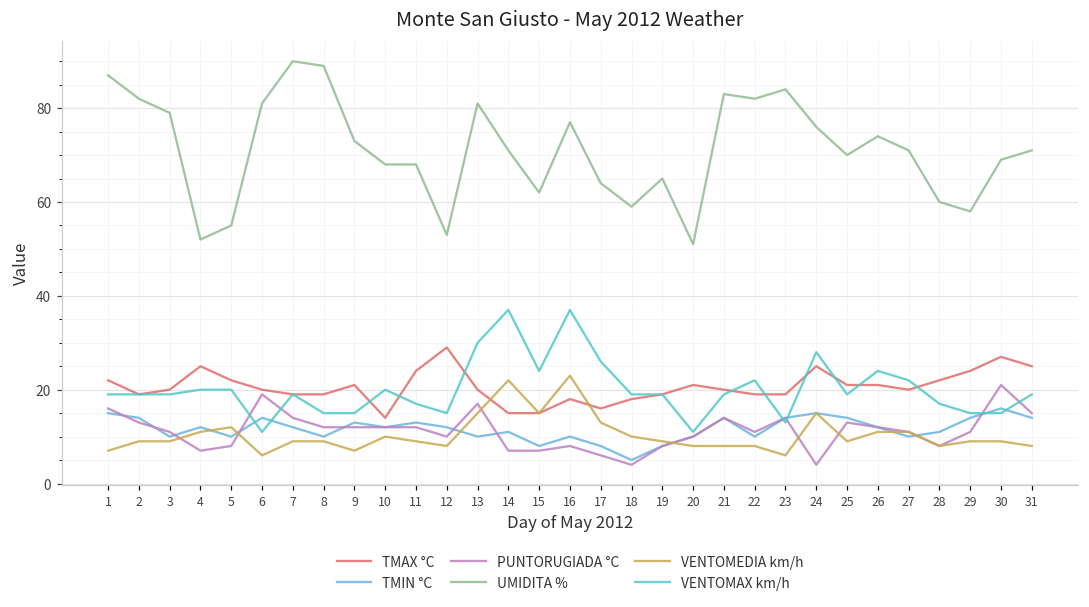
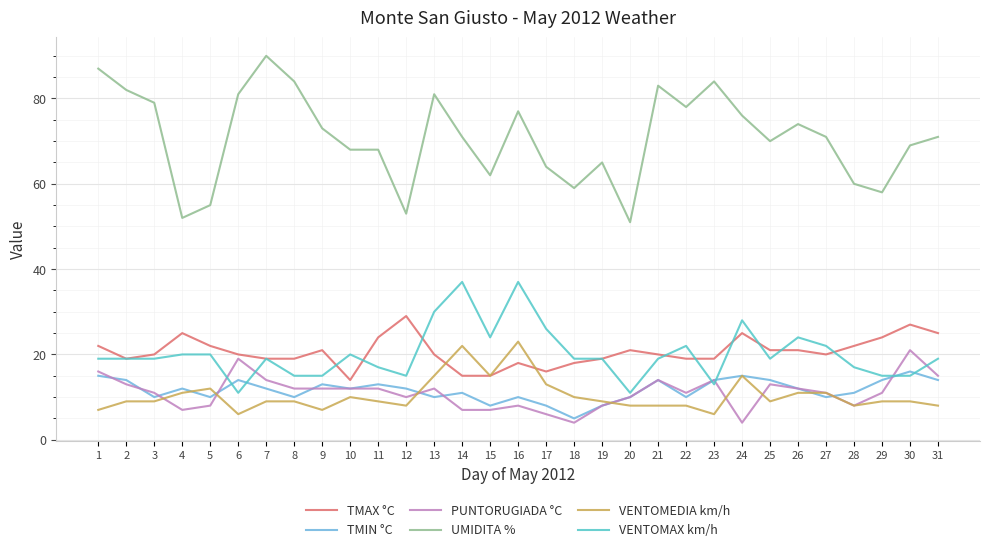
UMIDITA %, 8: 89 -> 84
PUNTORUGIADA °C, 13: 17 -> 12
UMIDITA %, 22: 82 -> 78
